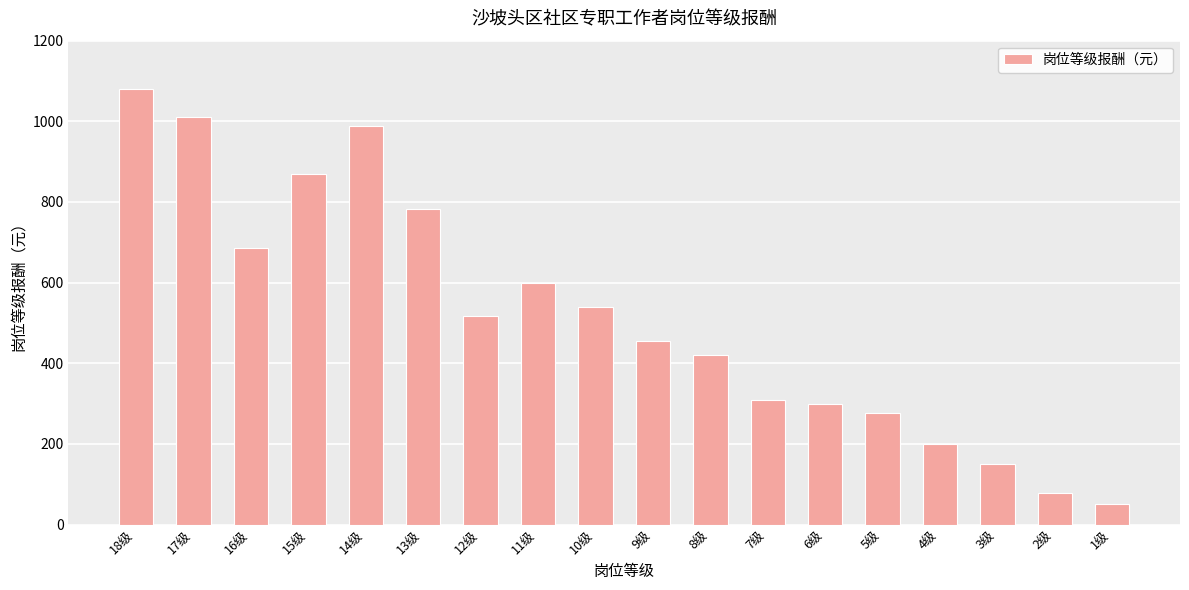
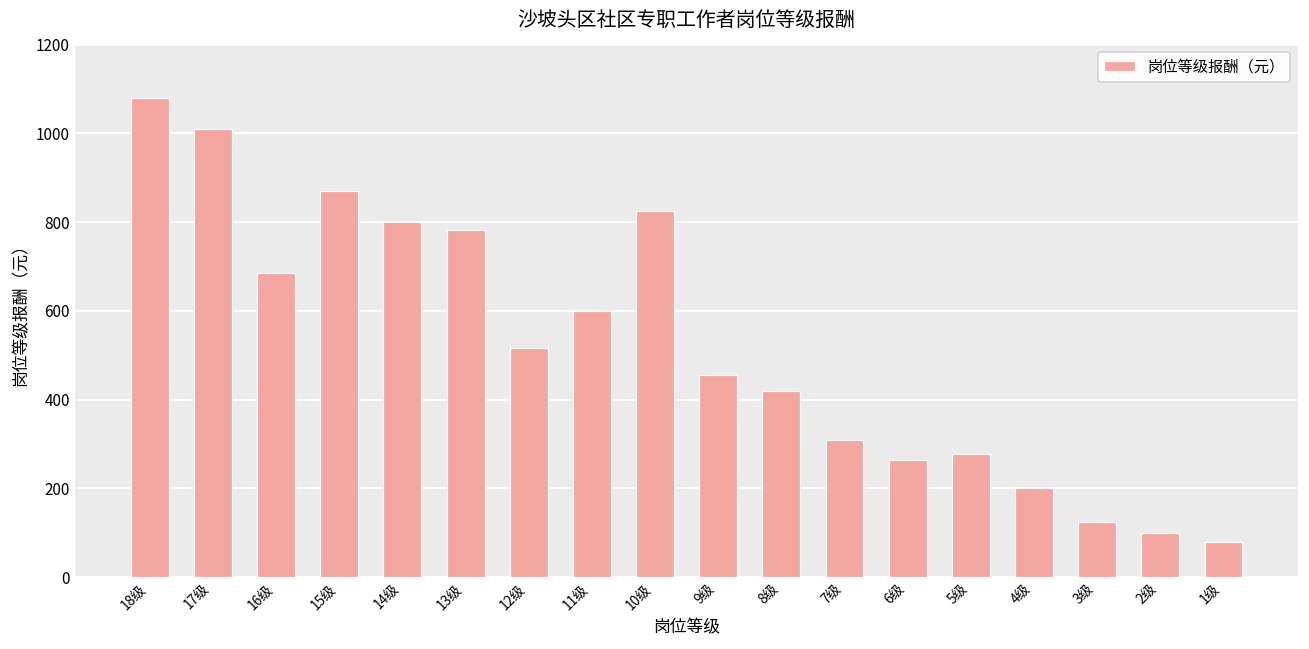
14级: 990 -> 800
10级: 540 -> 830
6级: 300 -> 260
3级: 150 -> 130
2级: 80 -> 100
1级: 50 -> 80
